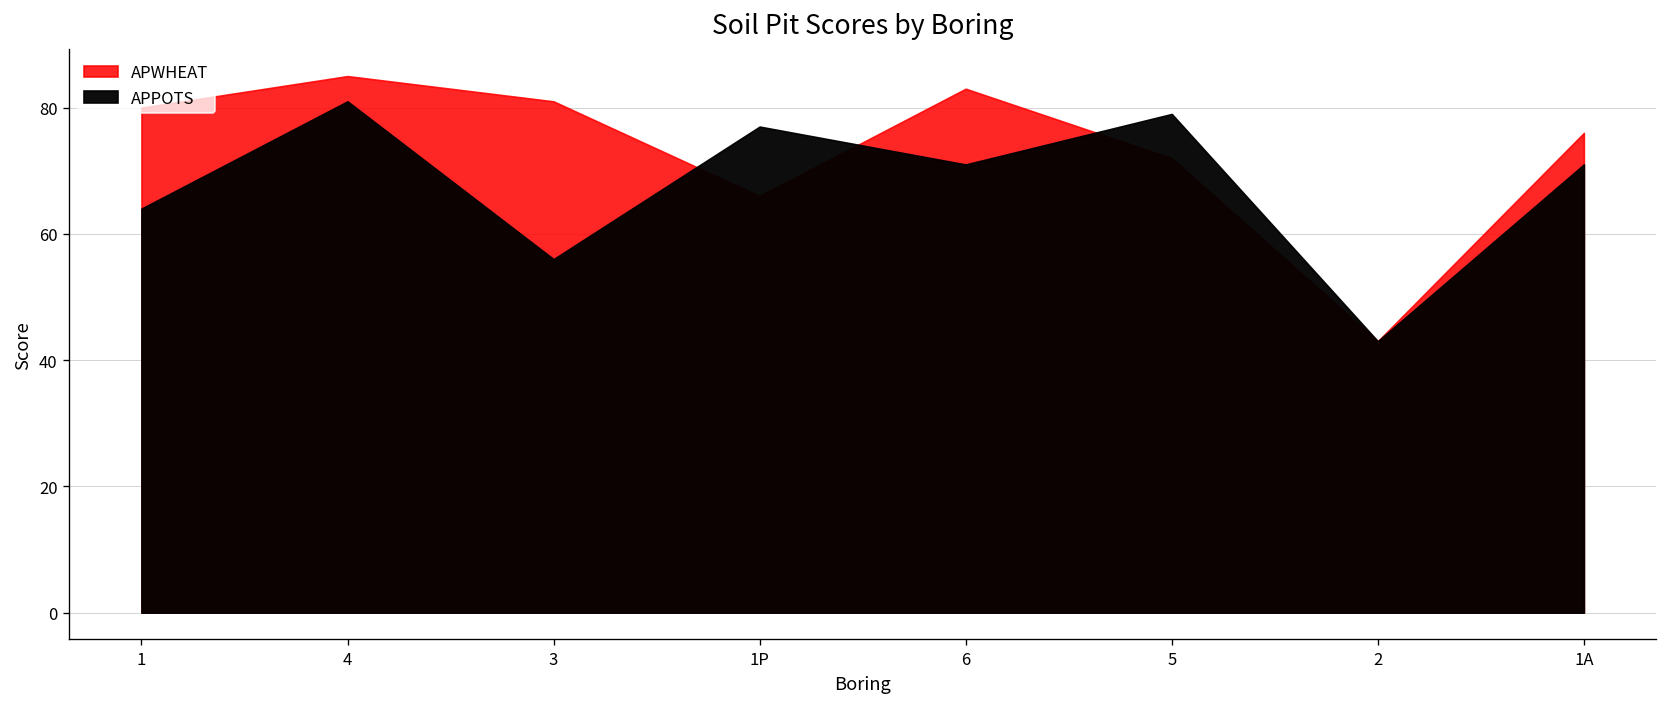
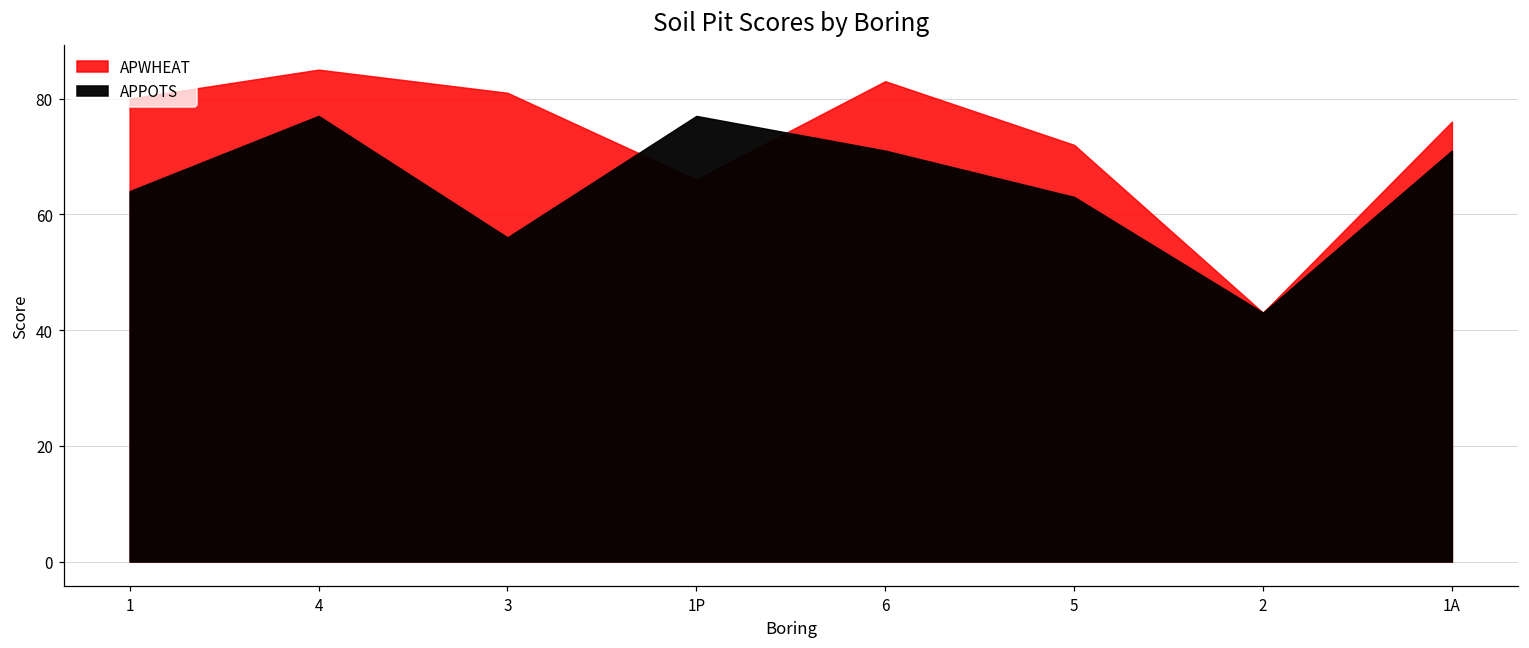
APPOTS, 4: 81 -> 77
APPOTS, 5: 79 -> 63
